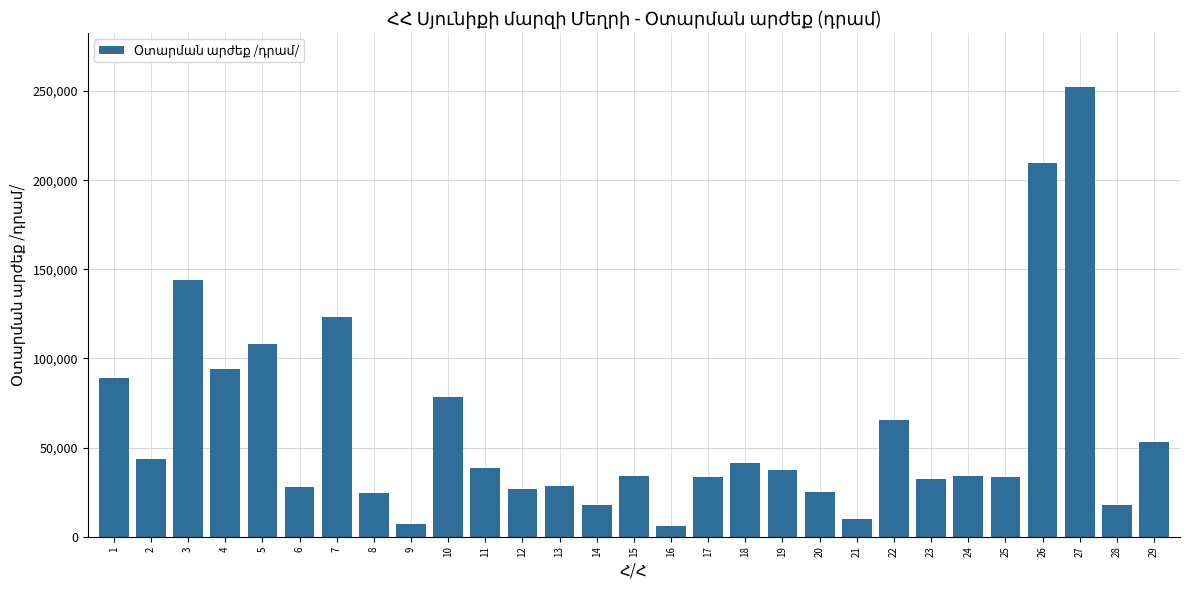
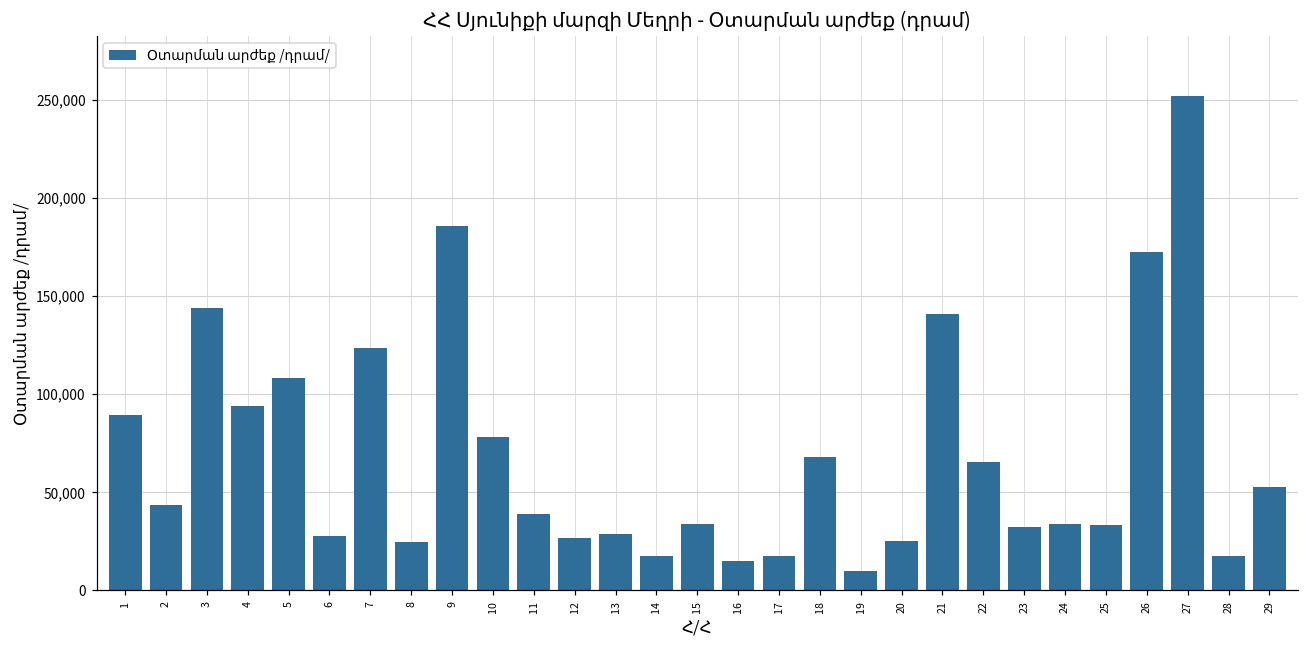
9: 7,000 -> 186,000
16: 6,000 -> 15,000
17: 34,000 -> 18,000
18: 42,000 -> 68,000
19: 37,000 -> 10,000
21: 10,000 -> 141,000
26: 210,000 -> 173,000
